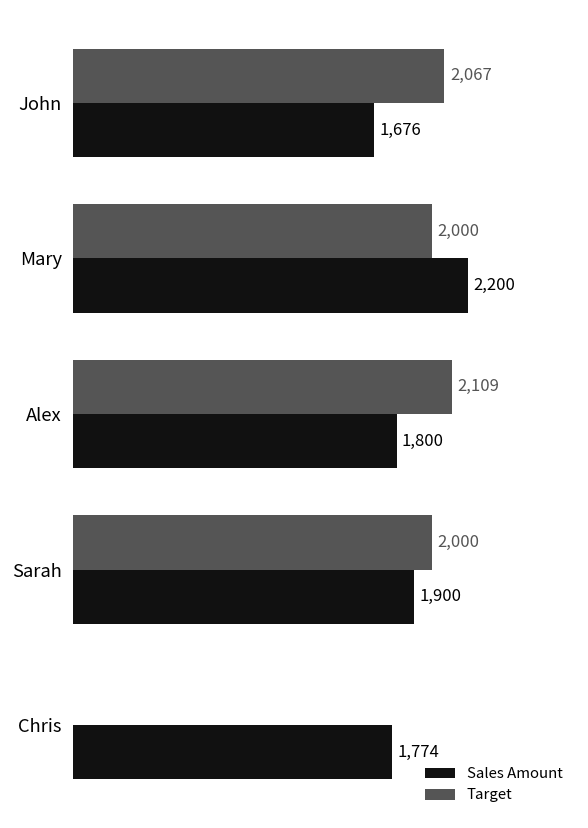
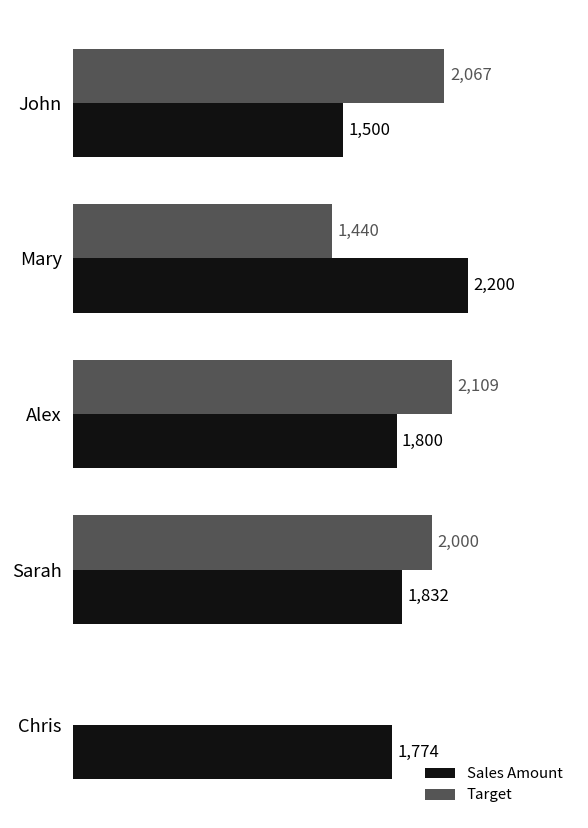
Sales Amount, John: 1,676 -> 1,500
Target, Mary: 2,000 -> 1,440
Sales Amount, Sarah: 1,900 -> 1,832
